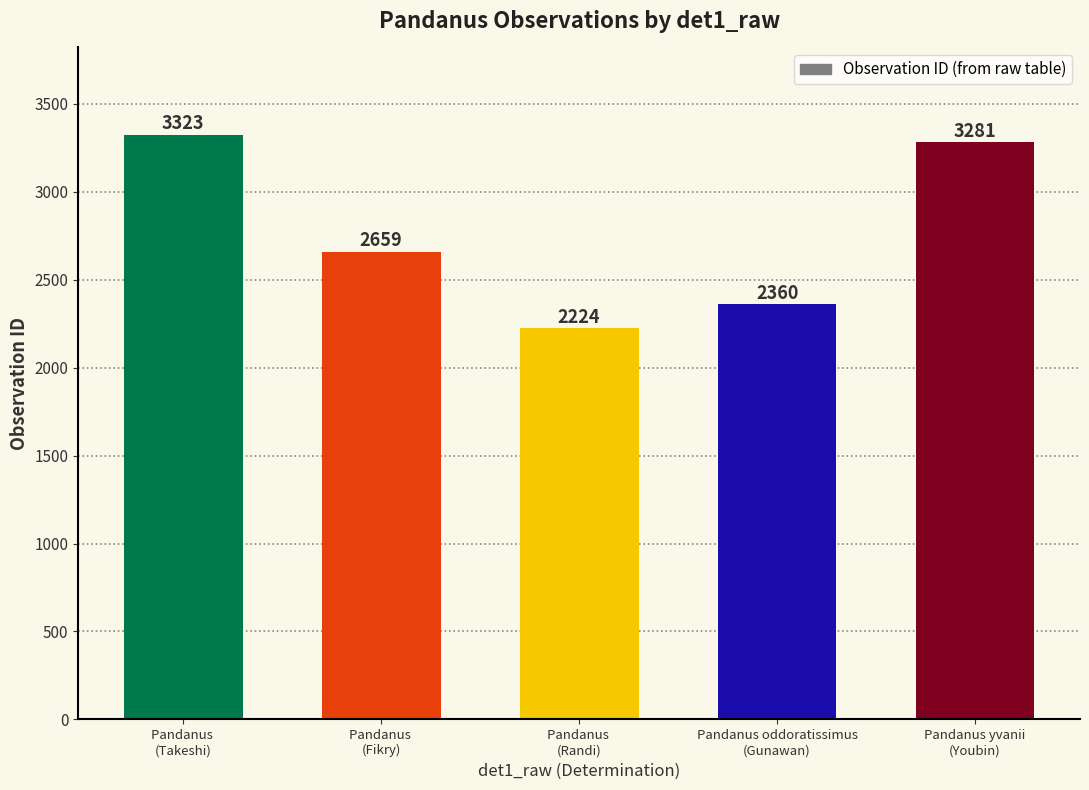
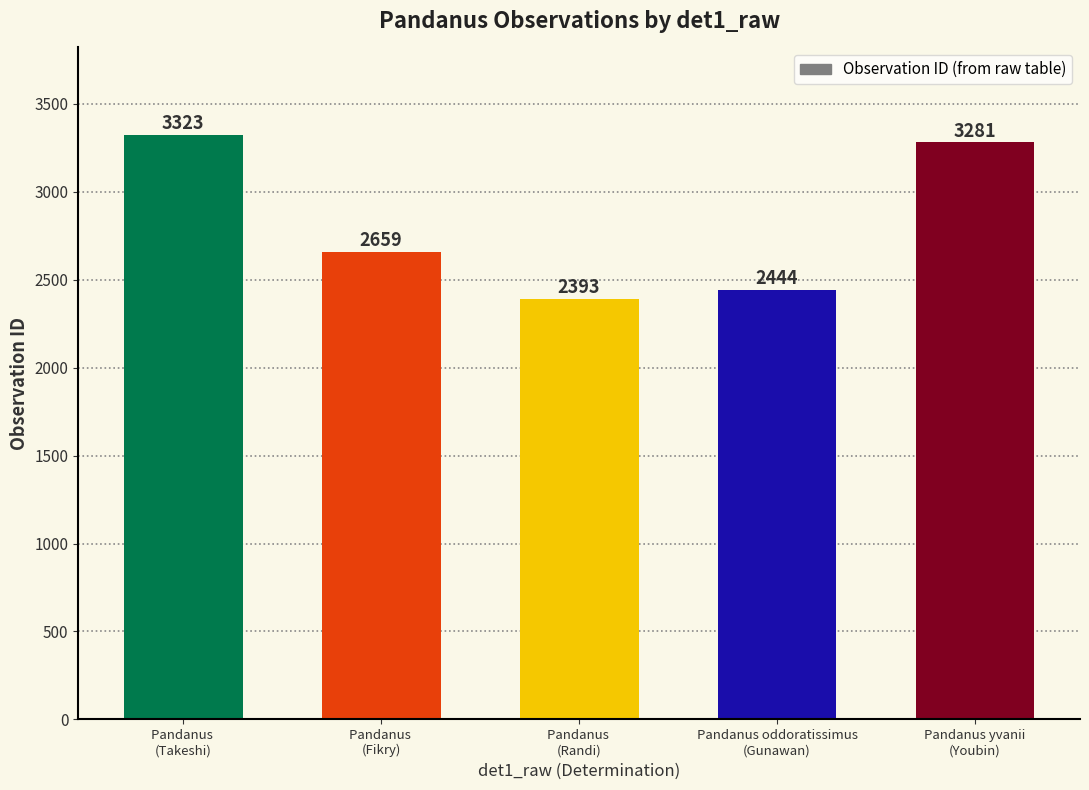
Pandanus (Randi): 2224 -> 2393
Pandanus oddoratissimus (Gunawan): 2360 -> 2444
